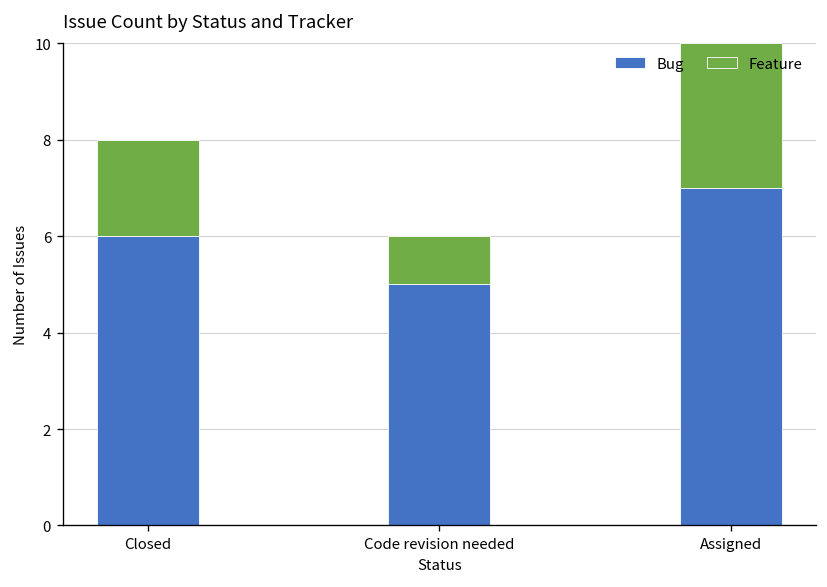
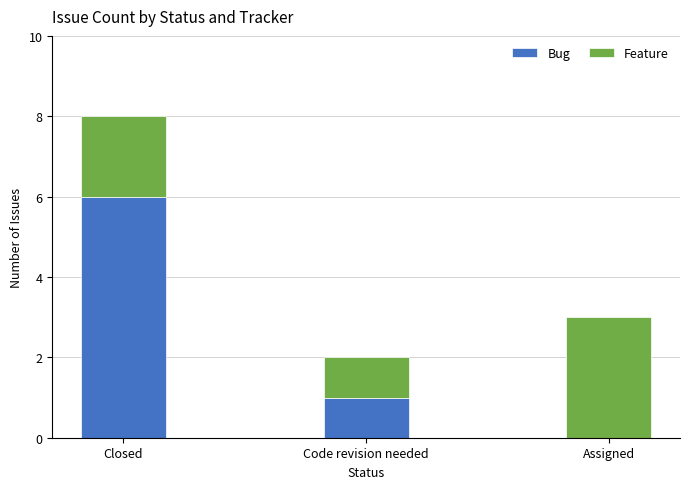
Bug, Code revision needed: 5 -> 1
Bug, Assigned: 7 -> 0
